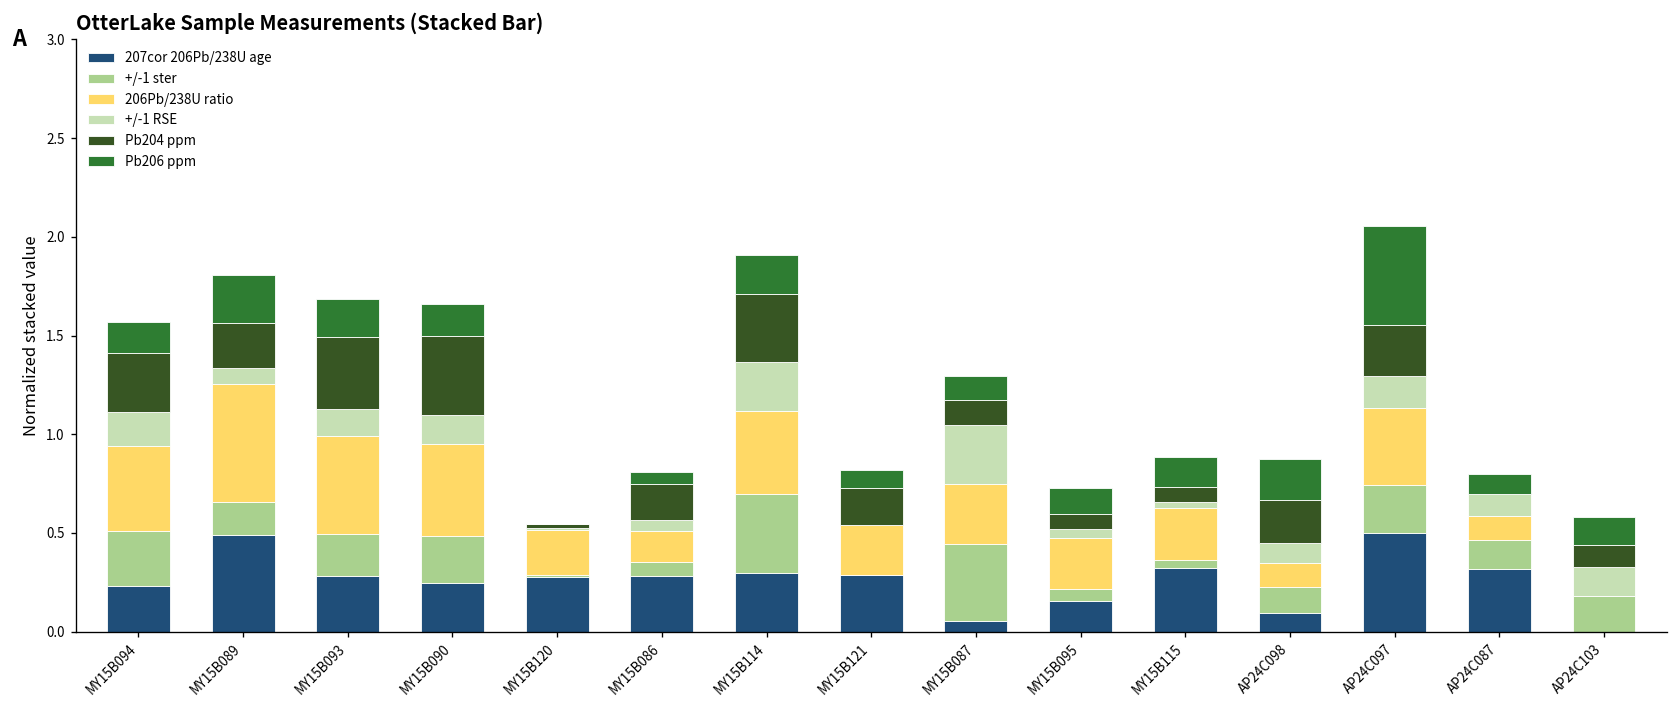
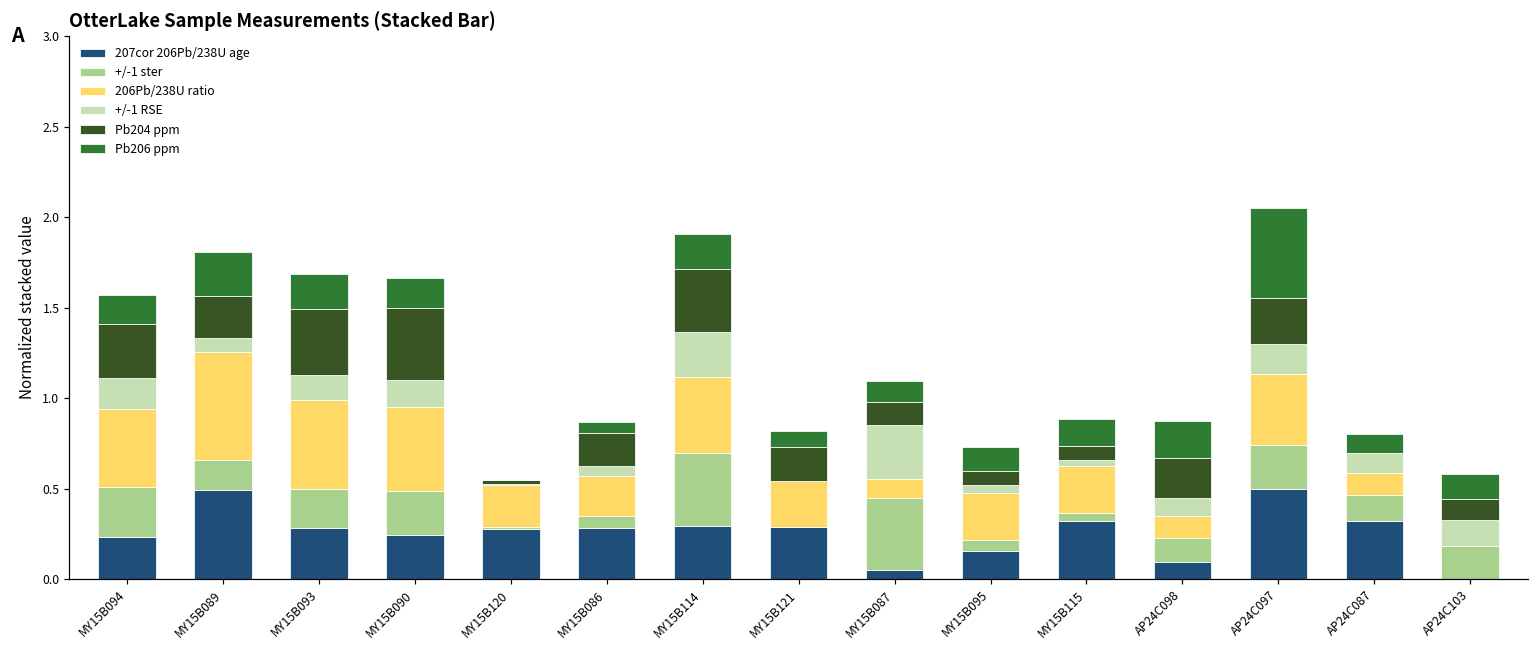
206Pb/238U ratio, MY15B086: 0.16 -> 0.22
206Pb/238U ratio, MY15B087: 0.30 -> 0.10
